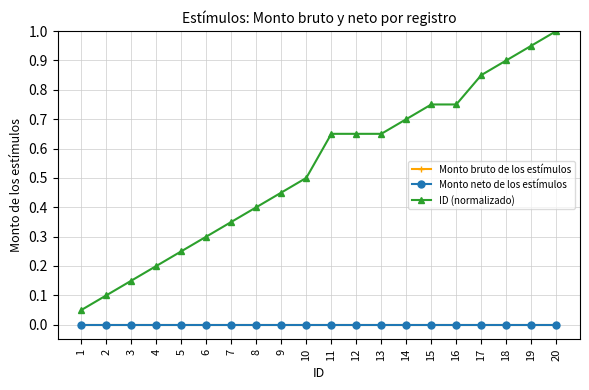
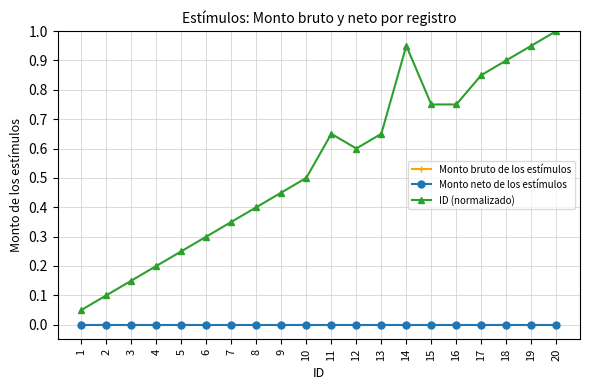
ID (normalizado), 12: 0.65 -> 0.60
ID (normalizado), 14: 0.70 -> 0.95
